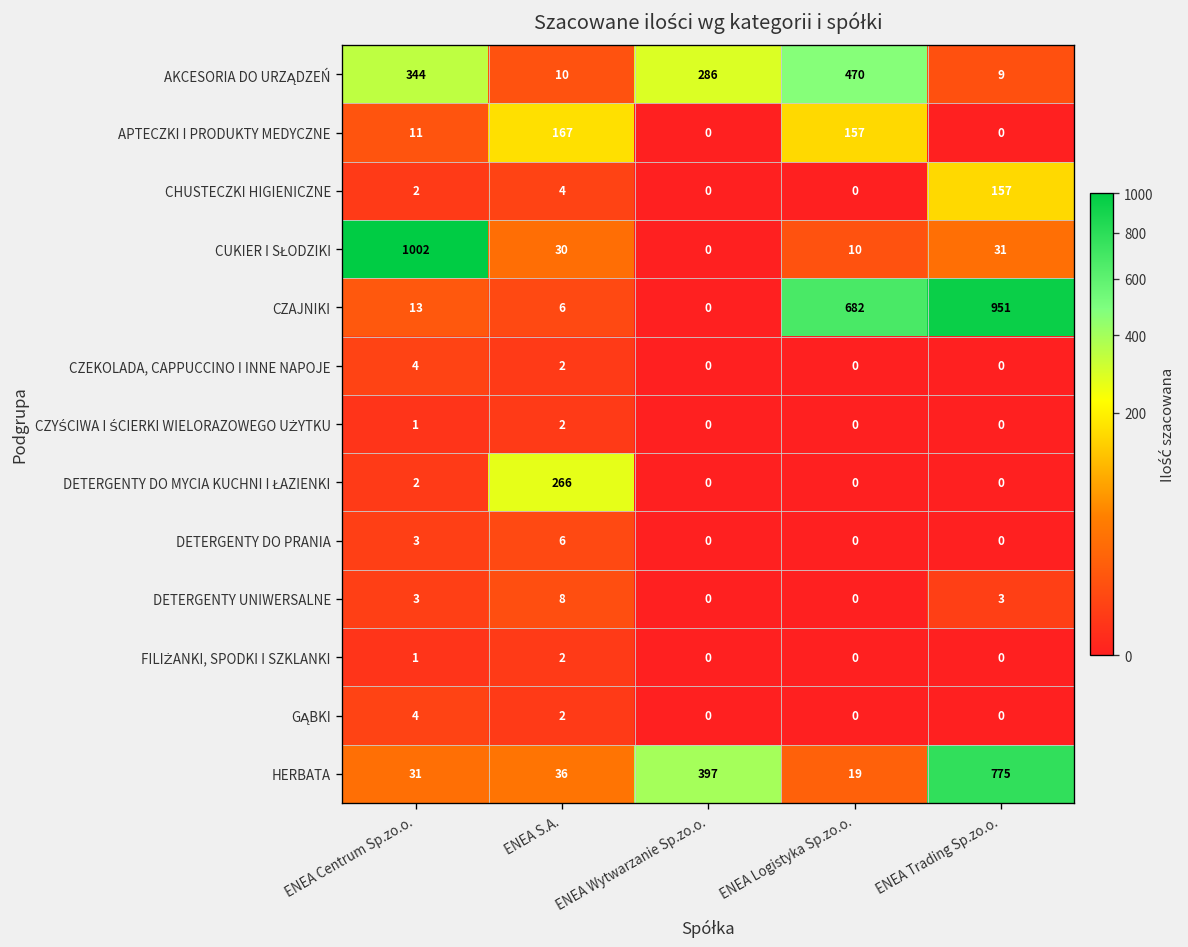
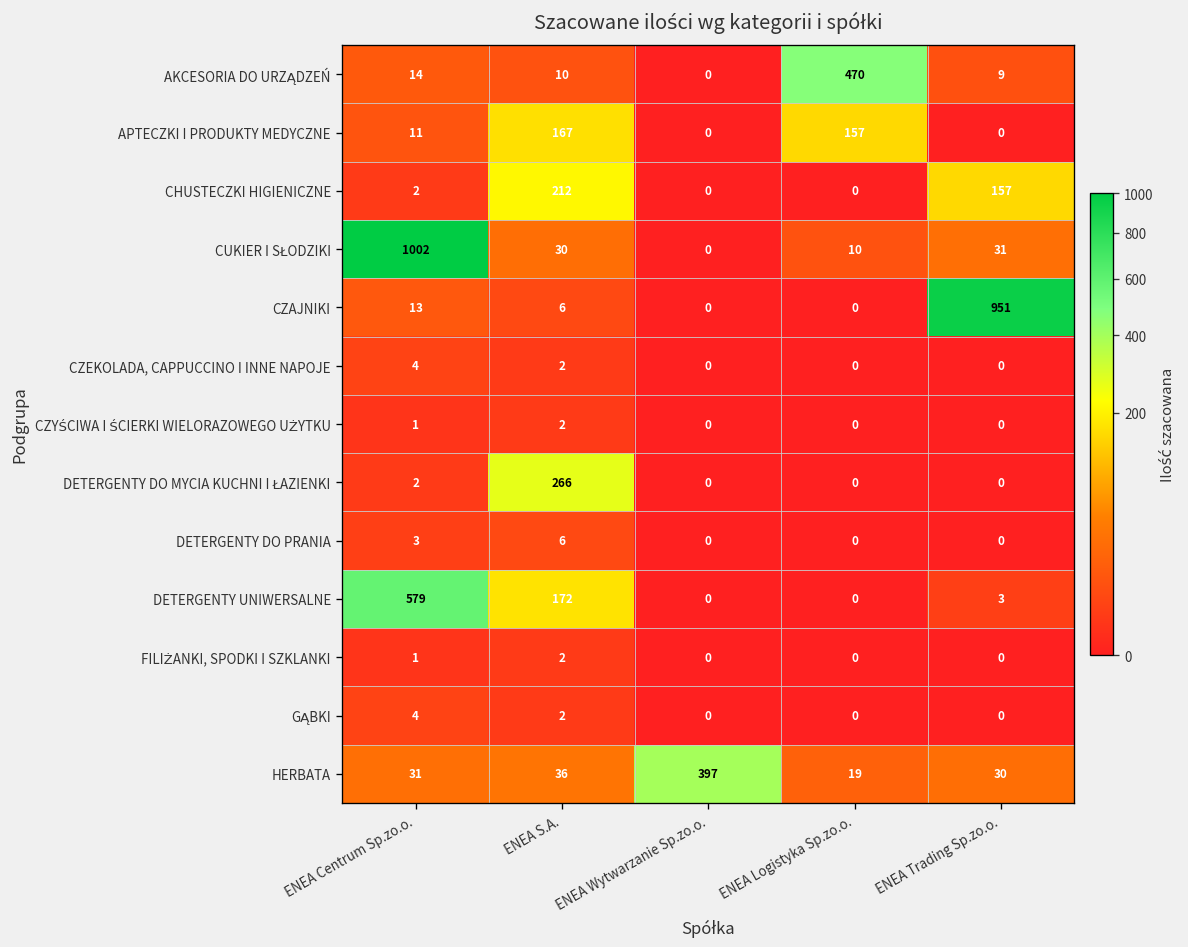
AKCESORIA DO URZĄDZEŃ, ENEA Centrum Sp.zo.o.: 344 -> 14
AKCESORIA DO URZĄDZEŃ, ENEA Wytwarzanie Sp.zo.o.: 286 -> 0
CHUSTECZKI HIGIENICZNE, ENEA S.A.: 4 -> 212
CZAJNIKI, ENEA Logistyka Sp.zo.o.: 682 -> 0
DETERGENTY UNIWERSALNE, ENEA Centrum Sp.zo.o.: 3 -> 579
DETERGENTY UNIWERSALNE, ENEA S.A.: 8 -> 172
HERBATA, ENEA Trading Sp.zo.o.: 775 -> 30
